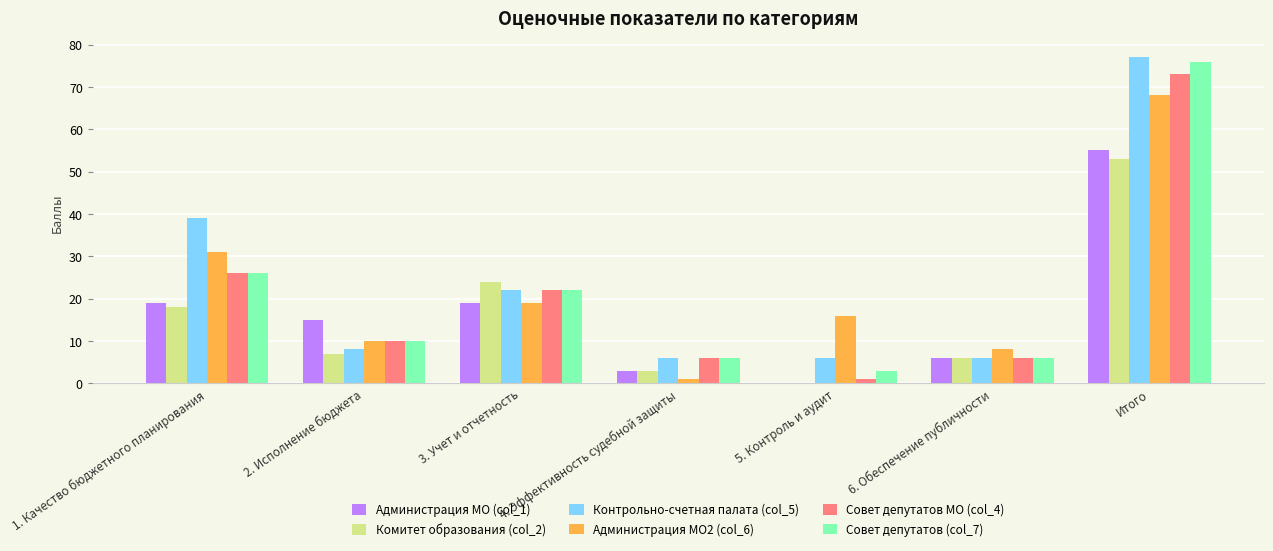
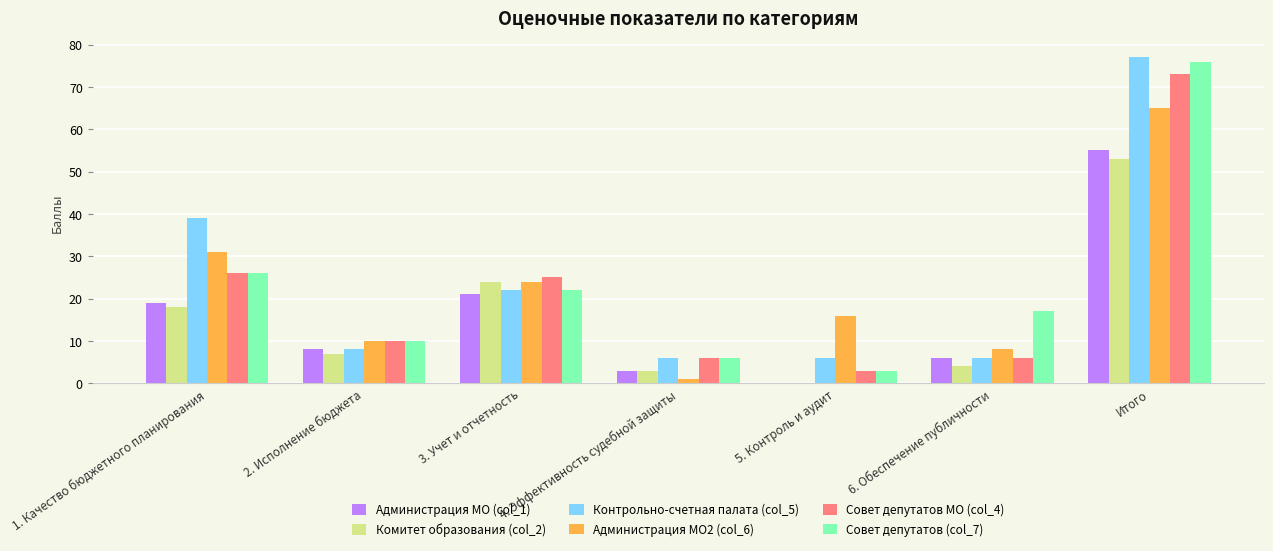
Администрация МО (col_1), 2. Исполнение бюджета: 15 -> 8
Администрация МО (col_1), 3. Учет и отчетность: 19 -> 21
Администрация МО2 (col_6), 3. Учет и отчетность: 19 -> 24
Совет депутатов МО (col_4), 3. Учет и отчетность: 22 -> 25
Совет депутатов МО (col_4), 5. Контроль и аудит: 1 -> 3
Комитет образования (col_2), 6. Обеспечение публичности: 6 -> 4
Совет депутатов (col_7), 6. Обеспечение публичности: 6 -> 17
Администрация МО2 (col_6), Итого: 68 -> 65
